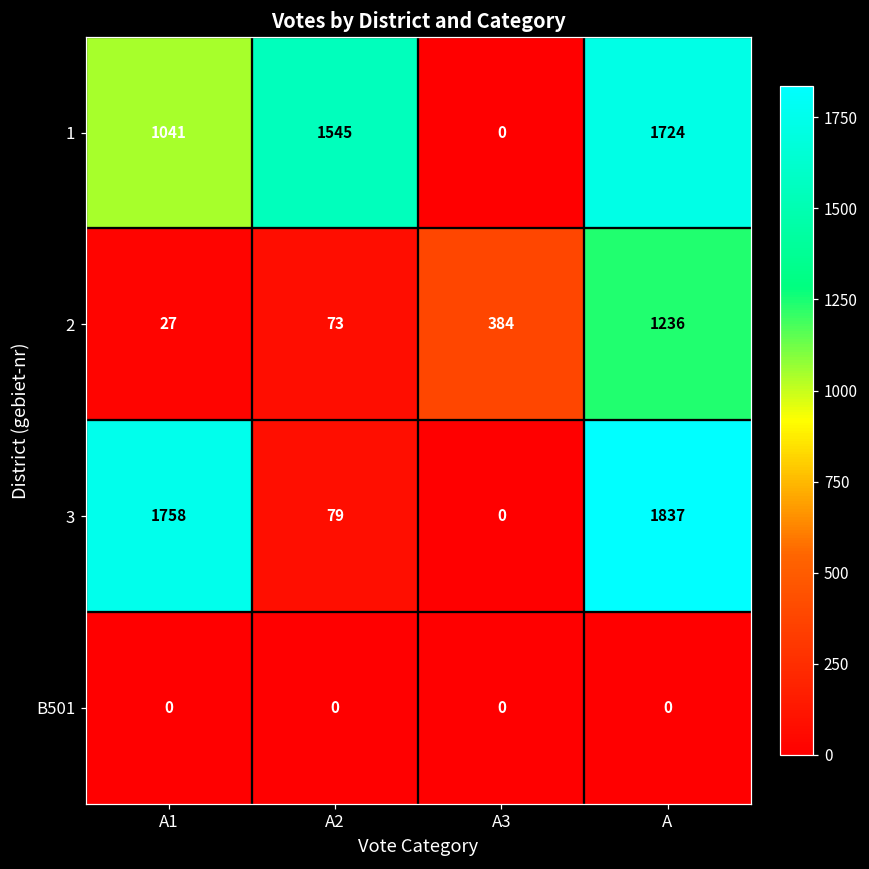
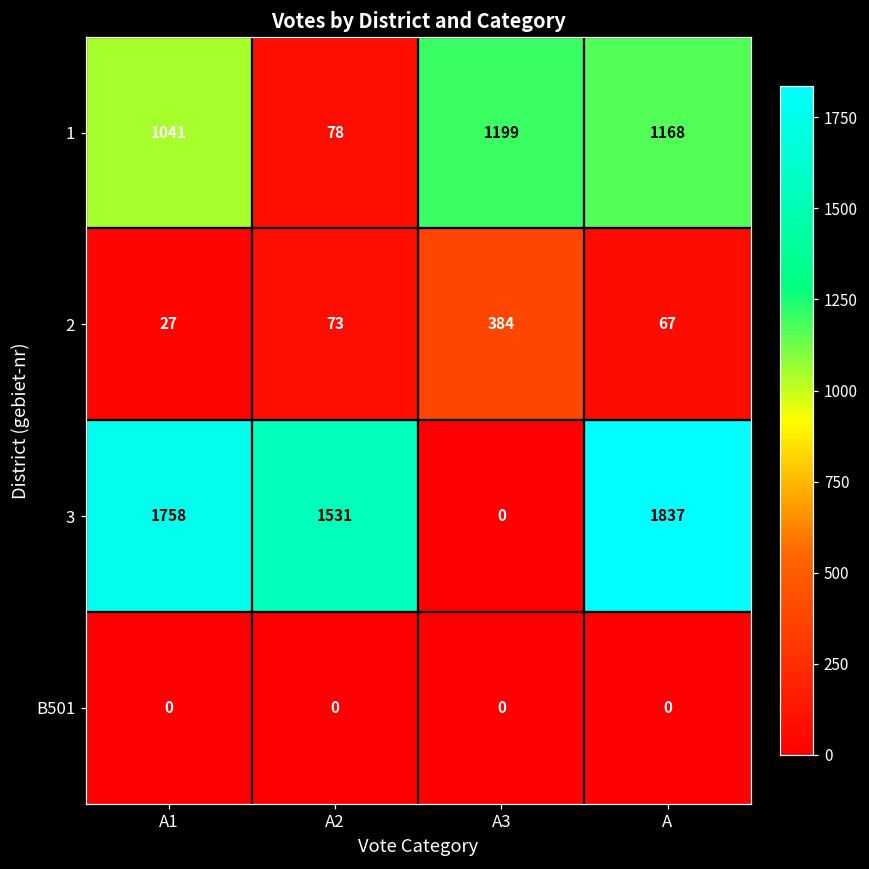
1, A2: 1545 -> 78
1, A3: 0 -> 1199
1, A: 1724 -> 1168
2, A: 1236 -> 67
3, A2: 79 -> 1531
